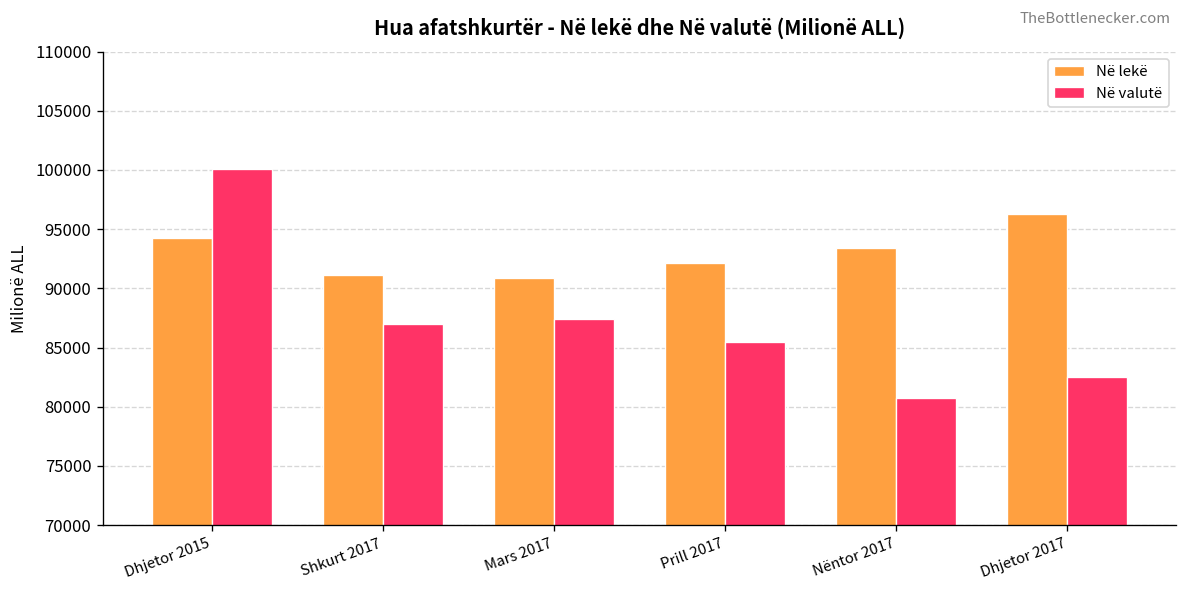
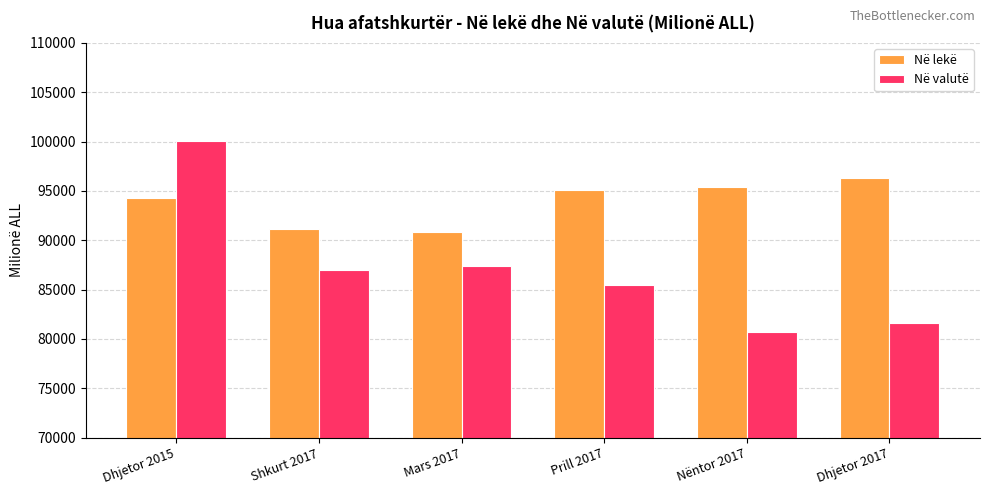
Në lekë, Prill 2017: 92000 -> 95000
Në lekë, Nëntor 2017: 93000 -> 95000
Në valutë, Dhjetor 2017: 83000 -> 82000
